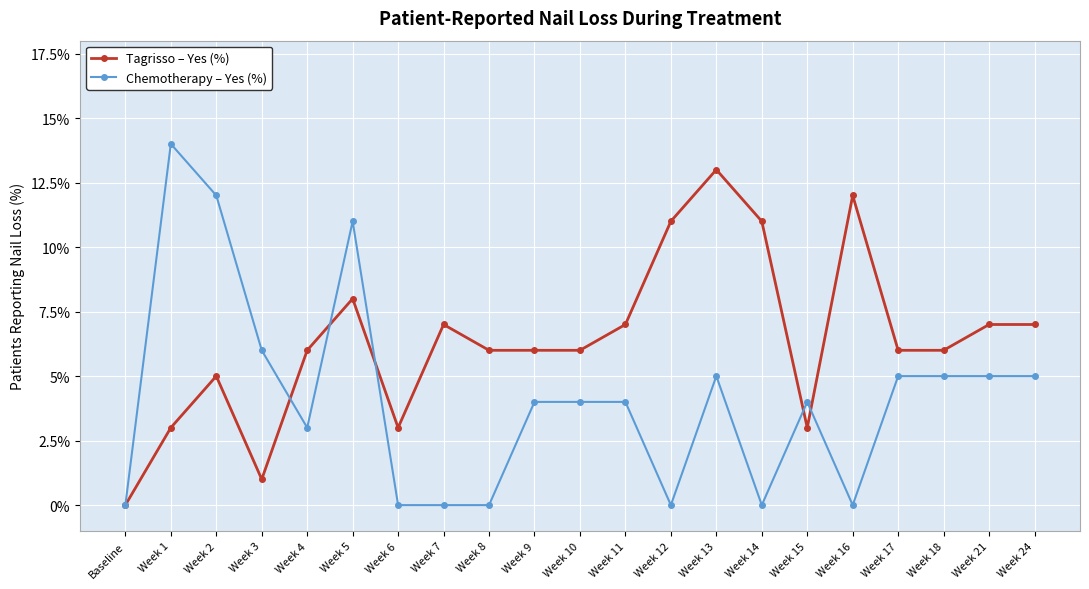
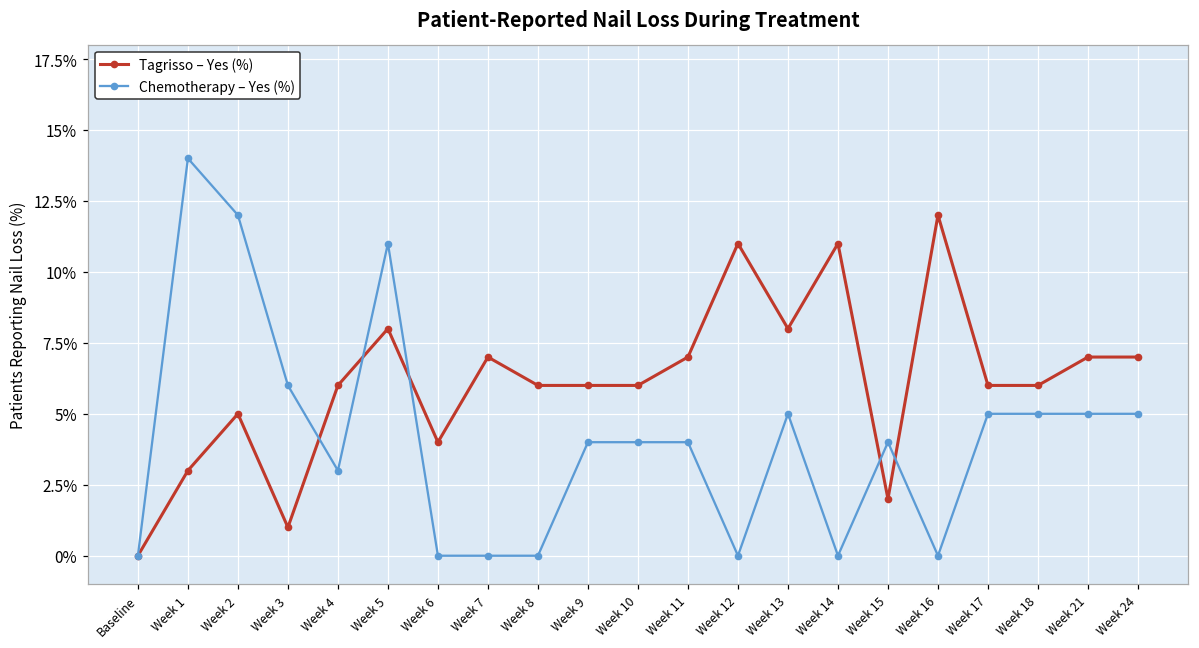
Tagrisso – Yes (%), Week 6: 3% -> 4%
Tagrisso – Yes (%), Week 13: 13% -> 8%
Tagrisso – Yes (%), Week 15: 3% -> 2%
